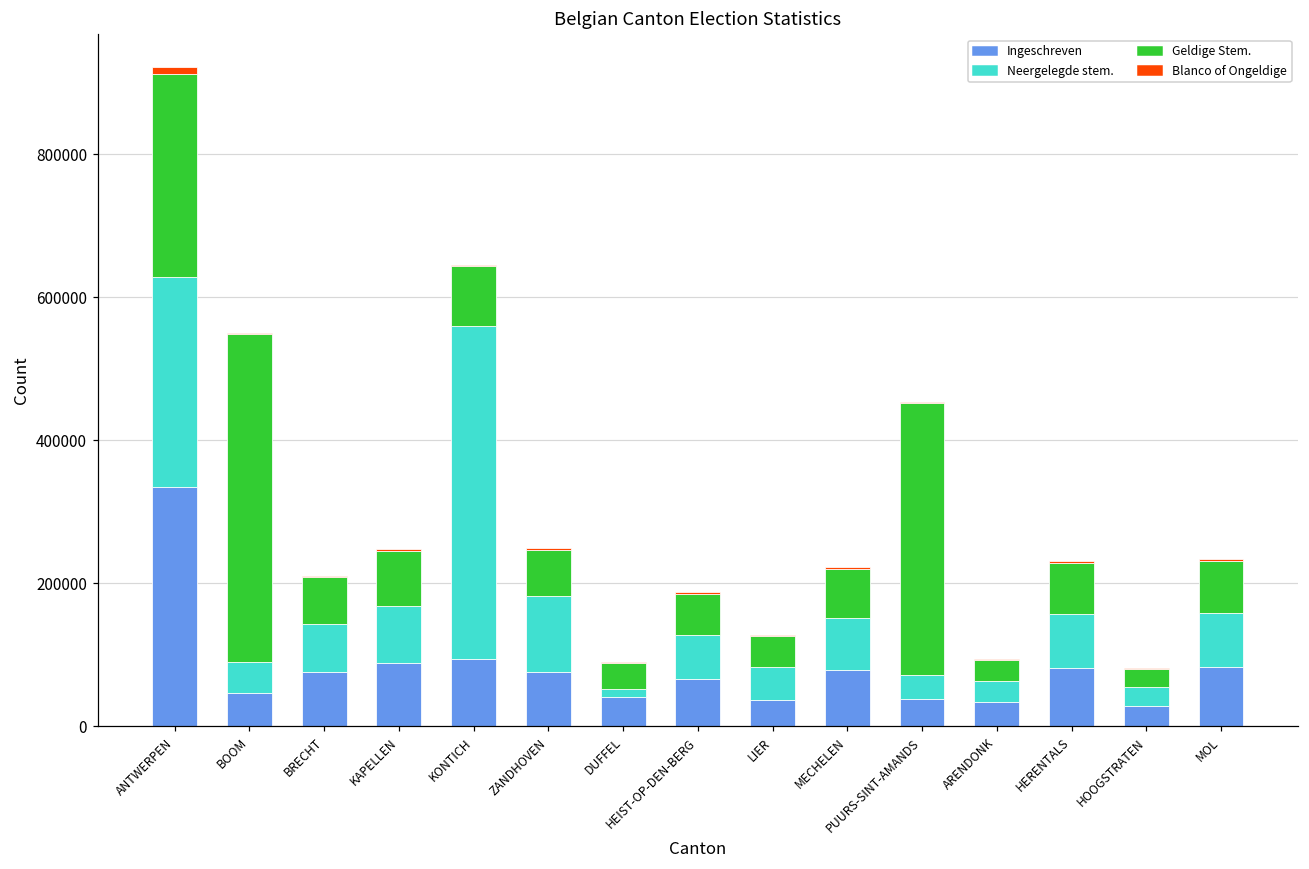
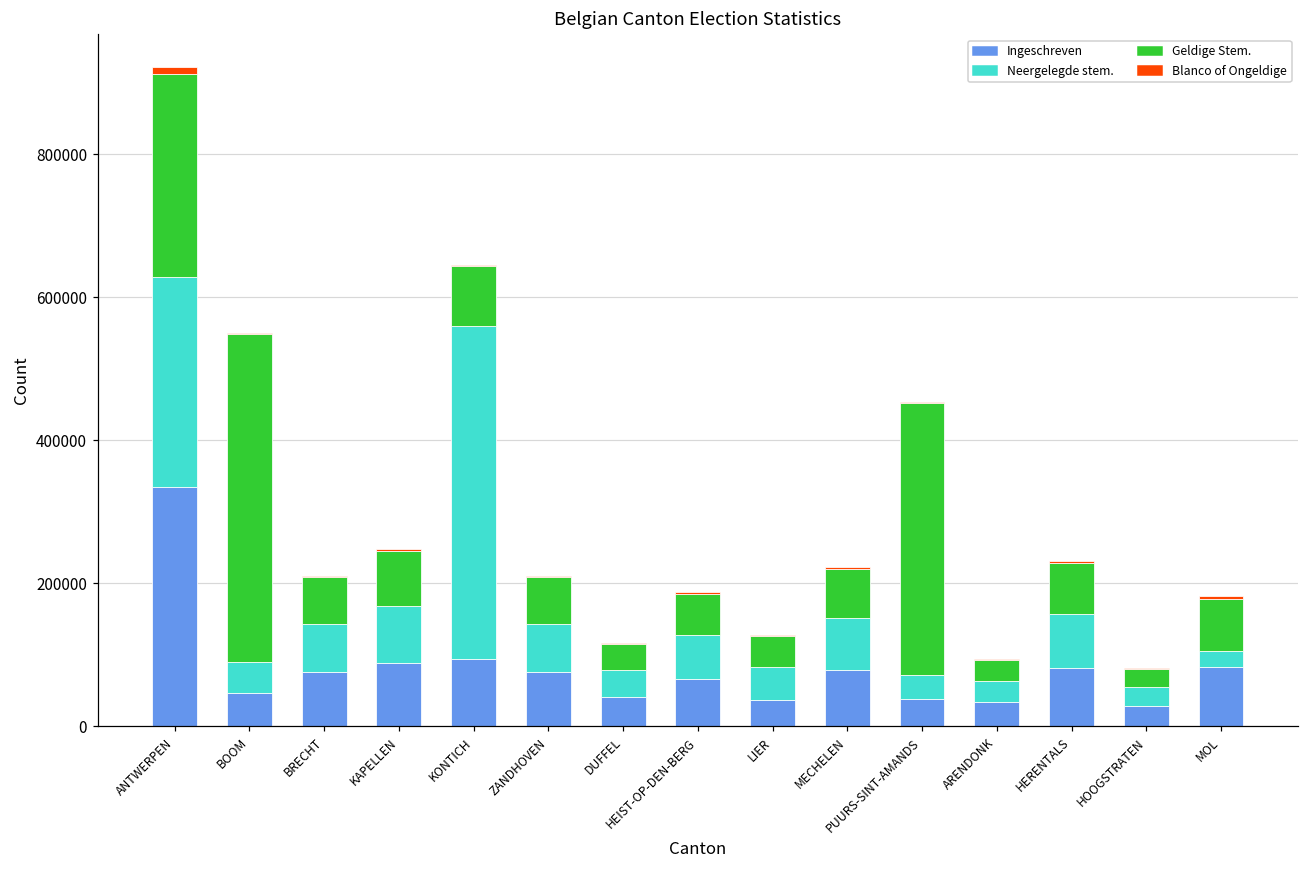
Neergelegde stem., ZANDHOVEN: 110000 -> 70000
Neergelegde stem., DUFFEL: 10000 -> 40000
Neergelegde stem., MOL: 80000 -> 20000
